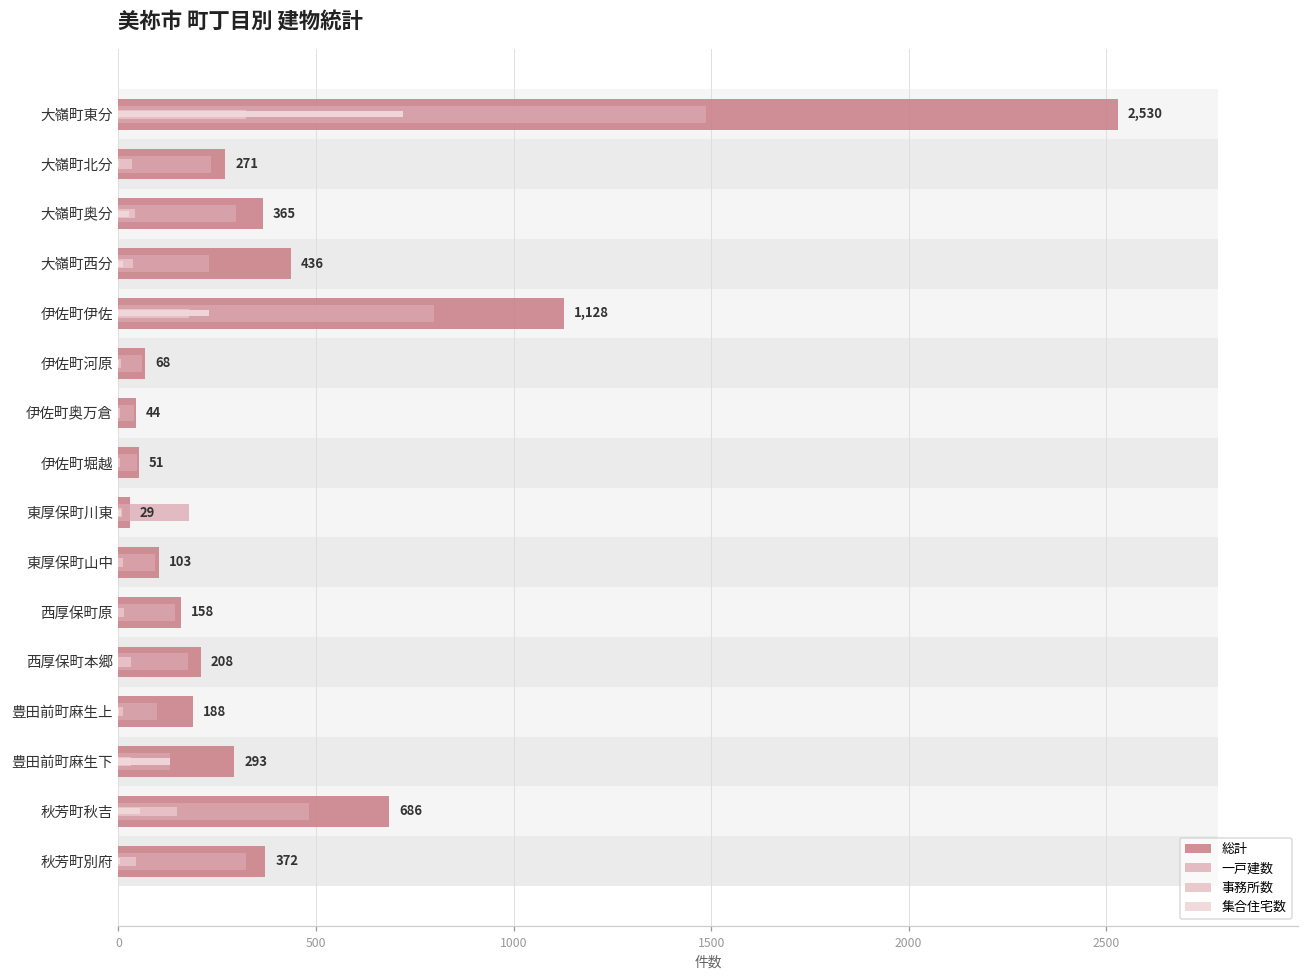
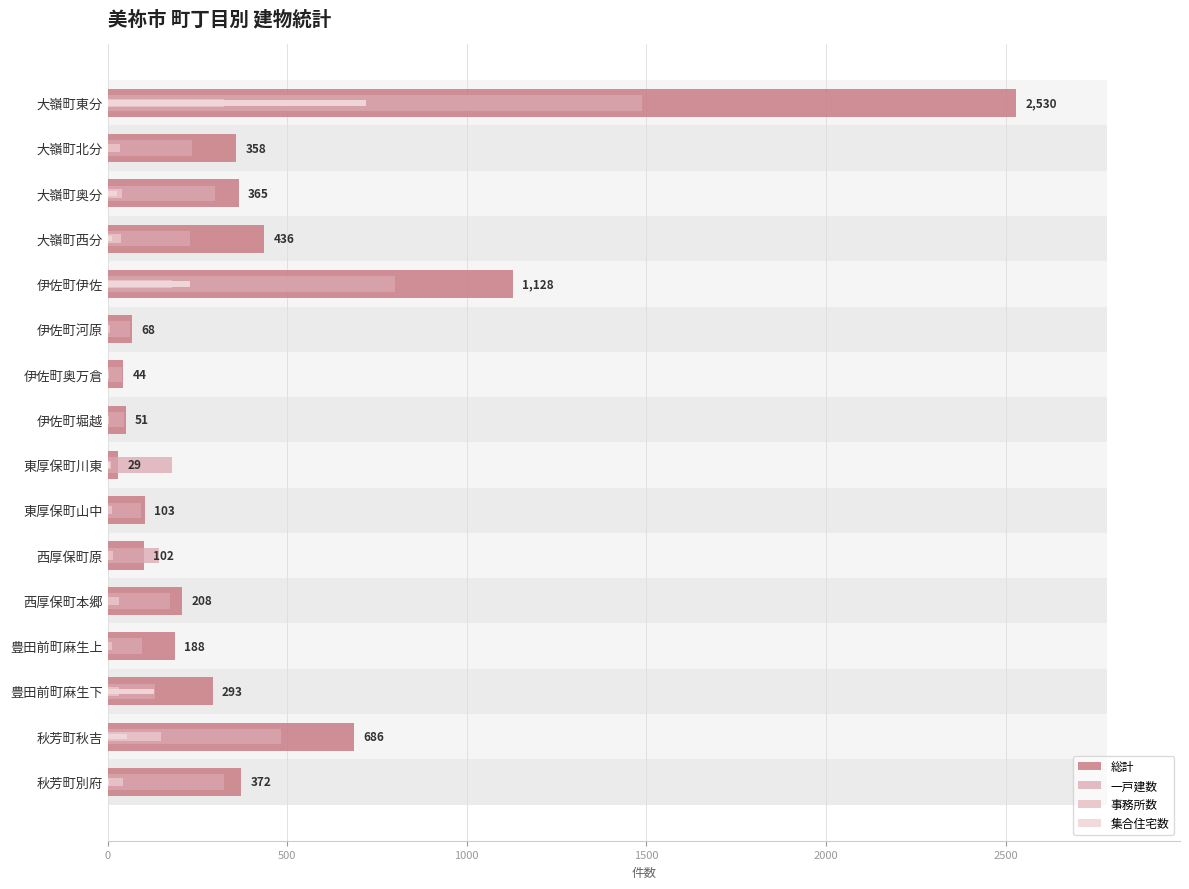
総計, 大嶺町北分: 271 -> 358
総計, 西厚保町原: 158 -> 102
